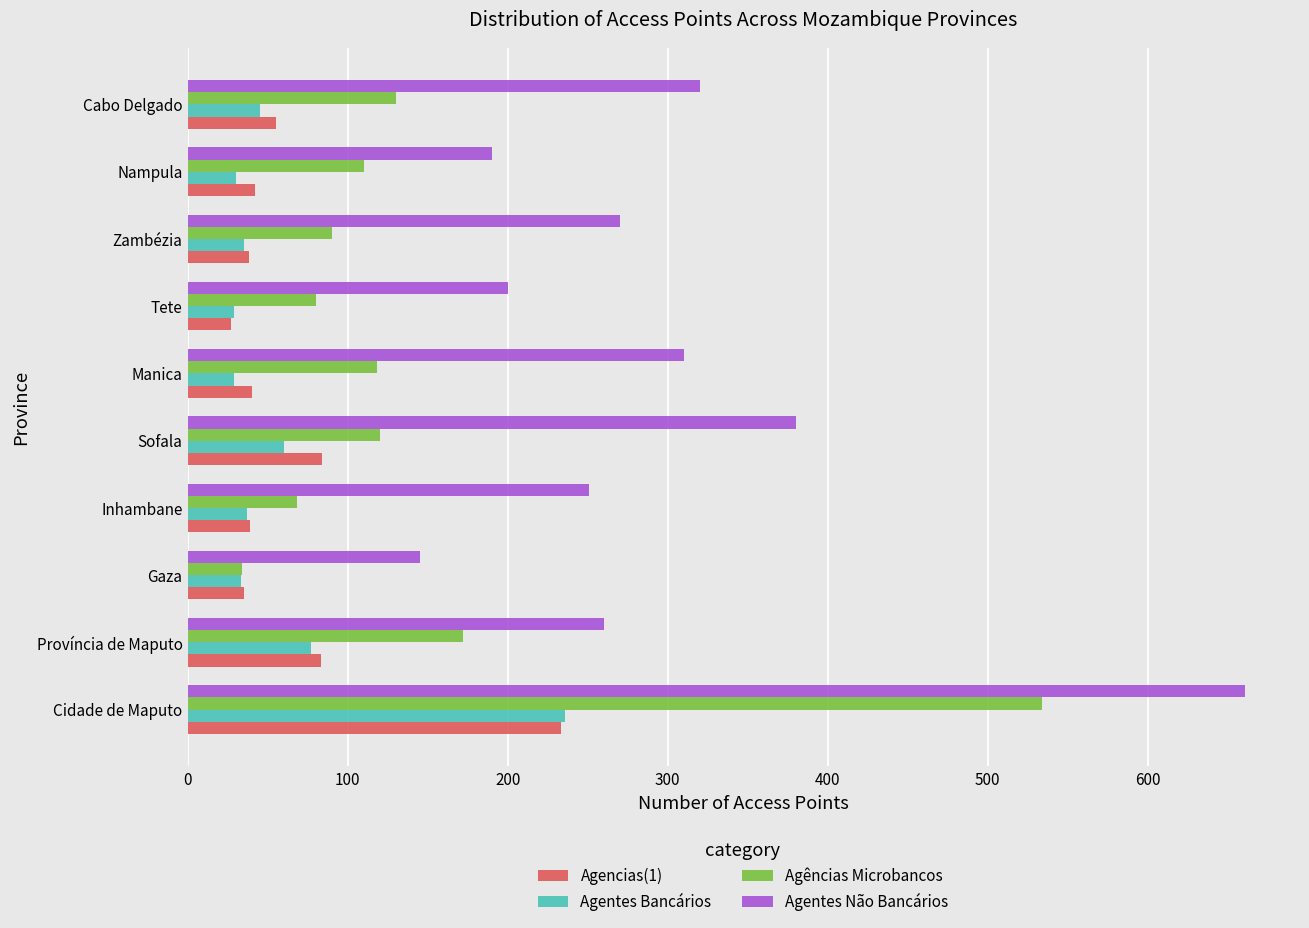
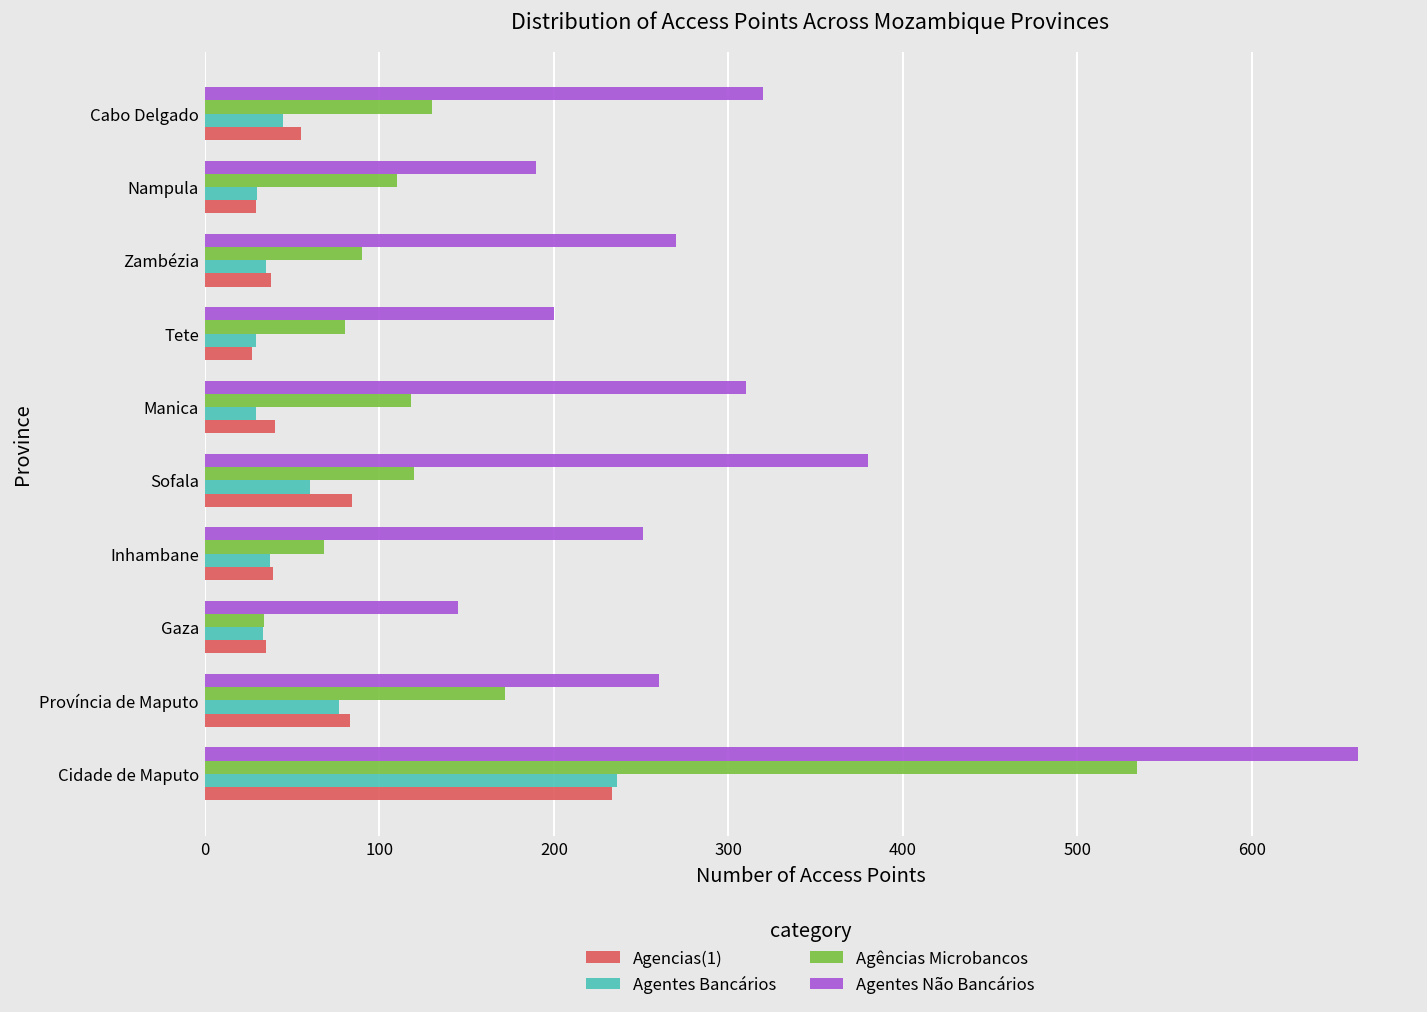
Agencias(1), Nampula: 42 -> 29
